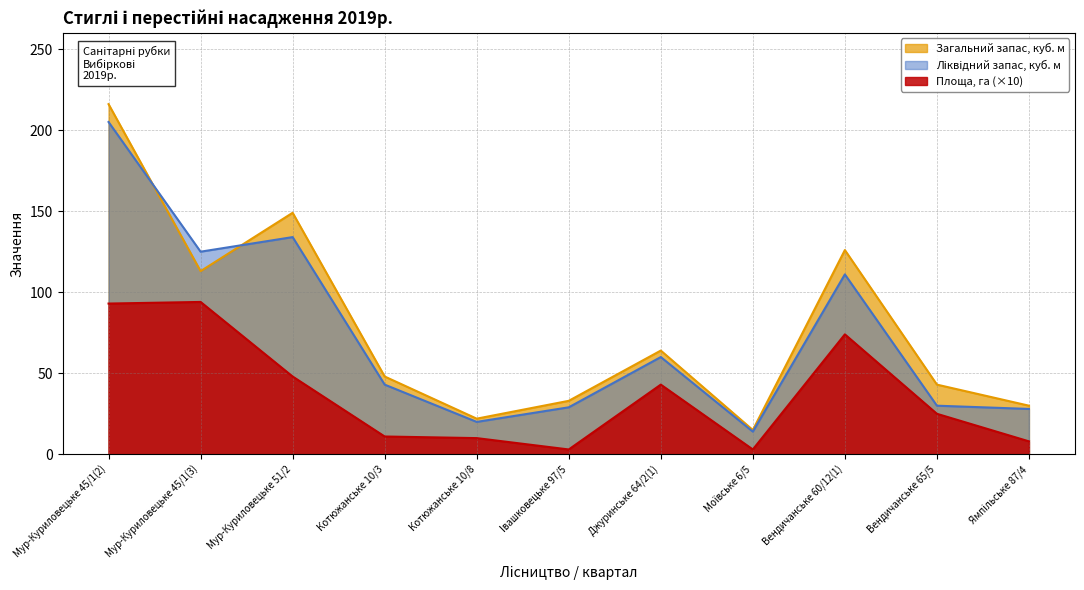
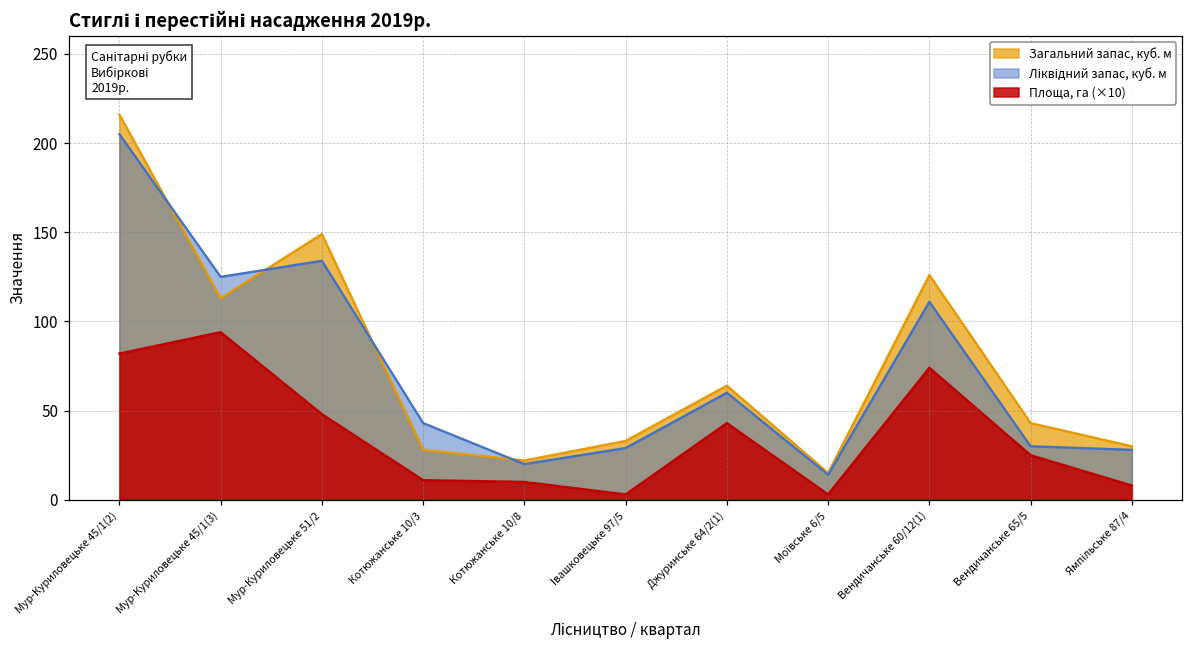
Площа, га (×10), Мур-Куриловецьке 45/1(2): 93 -> 82
Загальний запас, куб. м, Котюжанське 10/3: 48 -> 28
